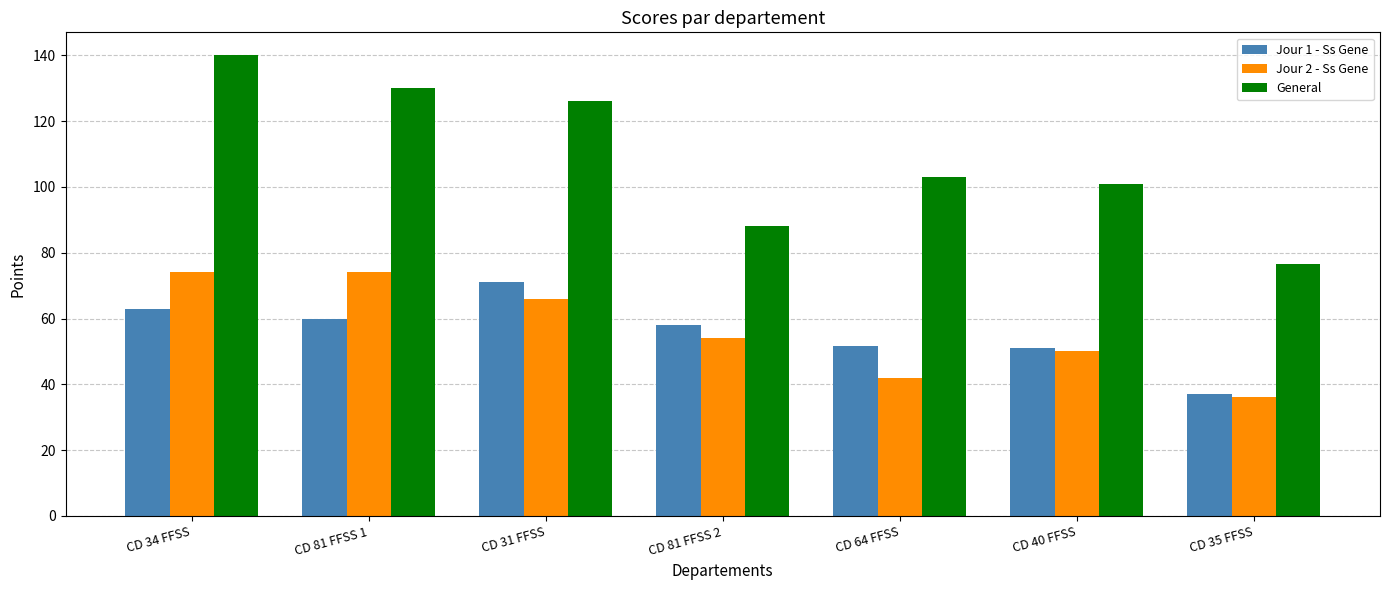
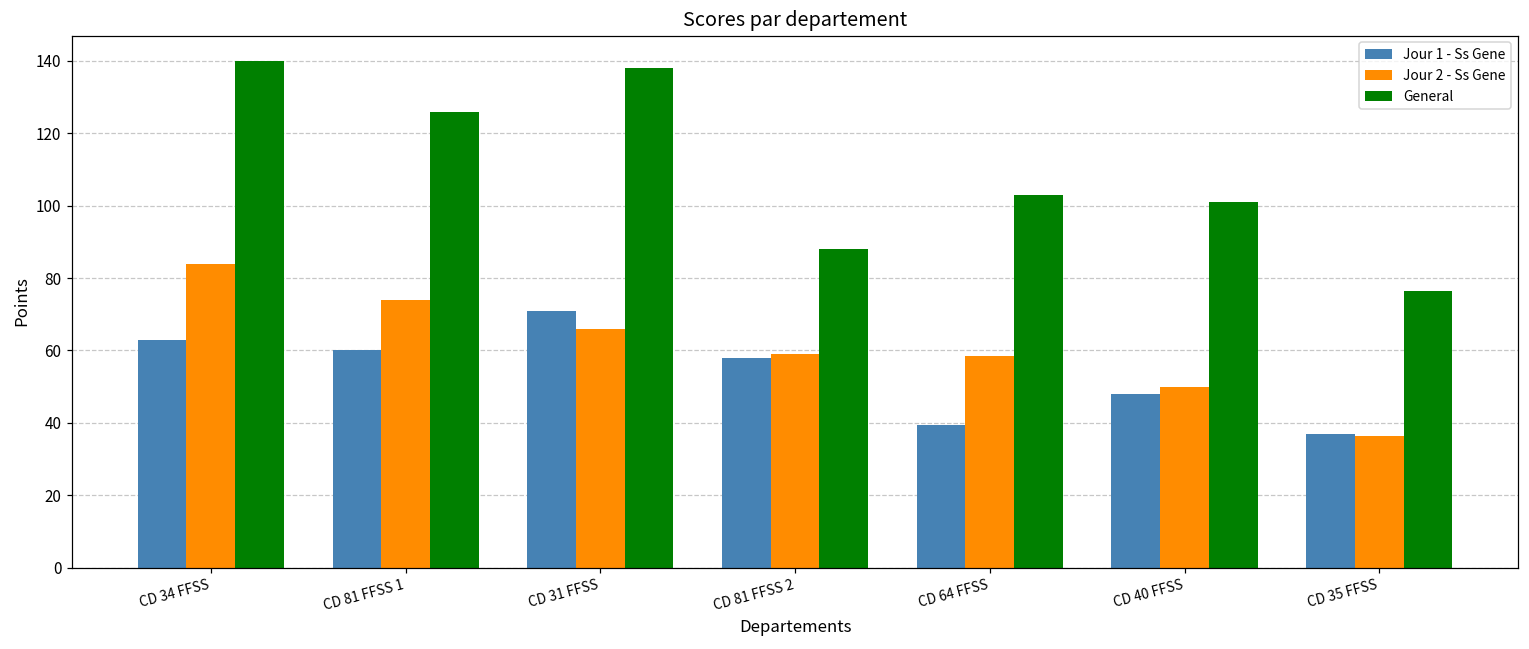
Jour 2 - Ss Gene, CD 34 FFSS: 74 -> 84
General, CD 81 FFSS 1: 130 -> 126
General, CD 31 FFSS: 126 -> 138
Jour 2 - Ss Gene, CD 81 FFSS 2: 54 -> 59
Jour 1 - Ss Gene, CD 64 FFSS: 52 -> 40
Jour 2 - Ss Gene, CD 64 FFSS: 42 -> 59
Jour 1 - Ss Gene, CD 40 FFSS: 51 -> 48
